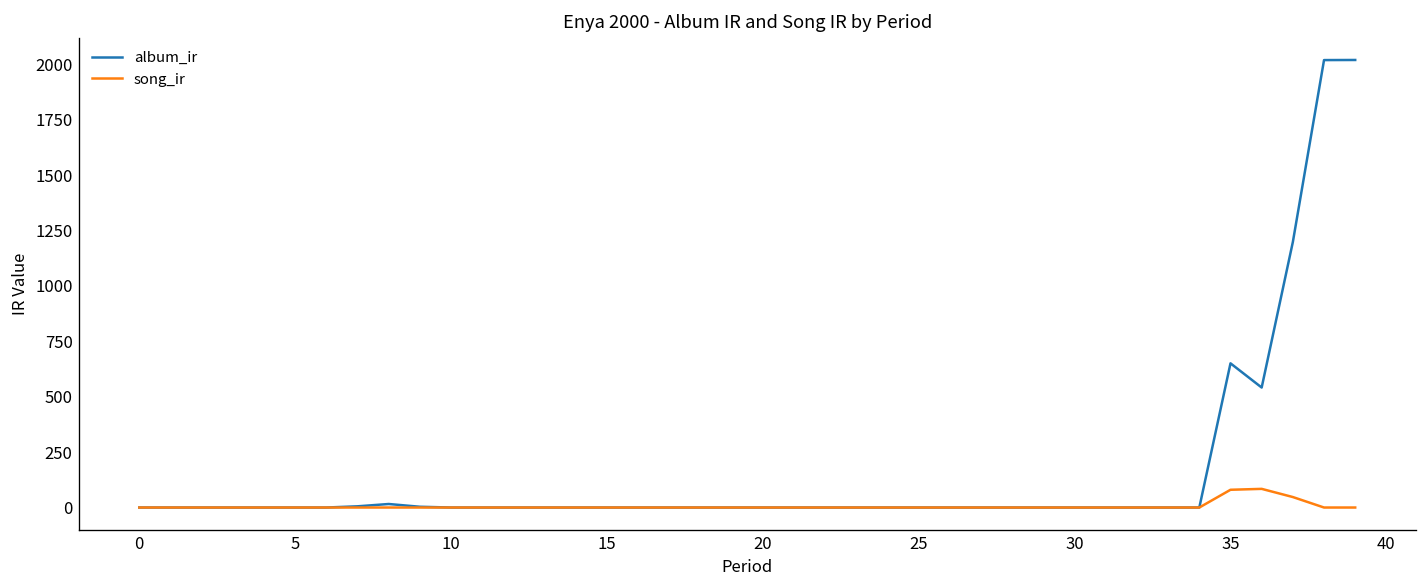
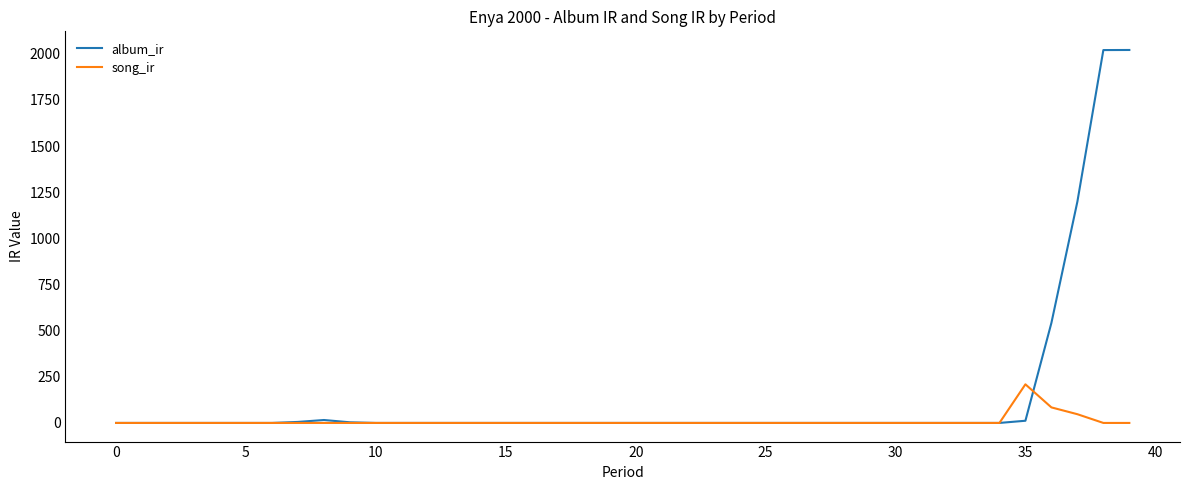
album_ir, 35: 650 -> 10
song_ir, 35: 80 -> 210
